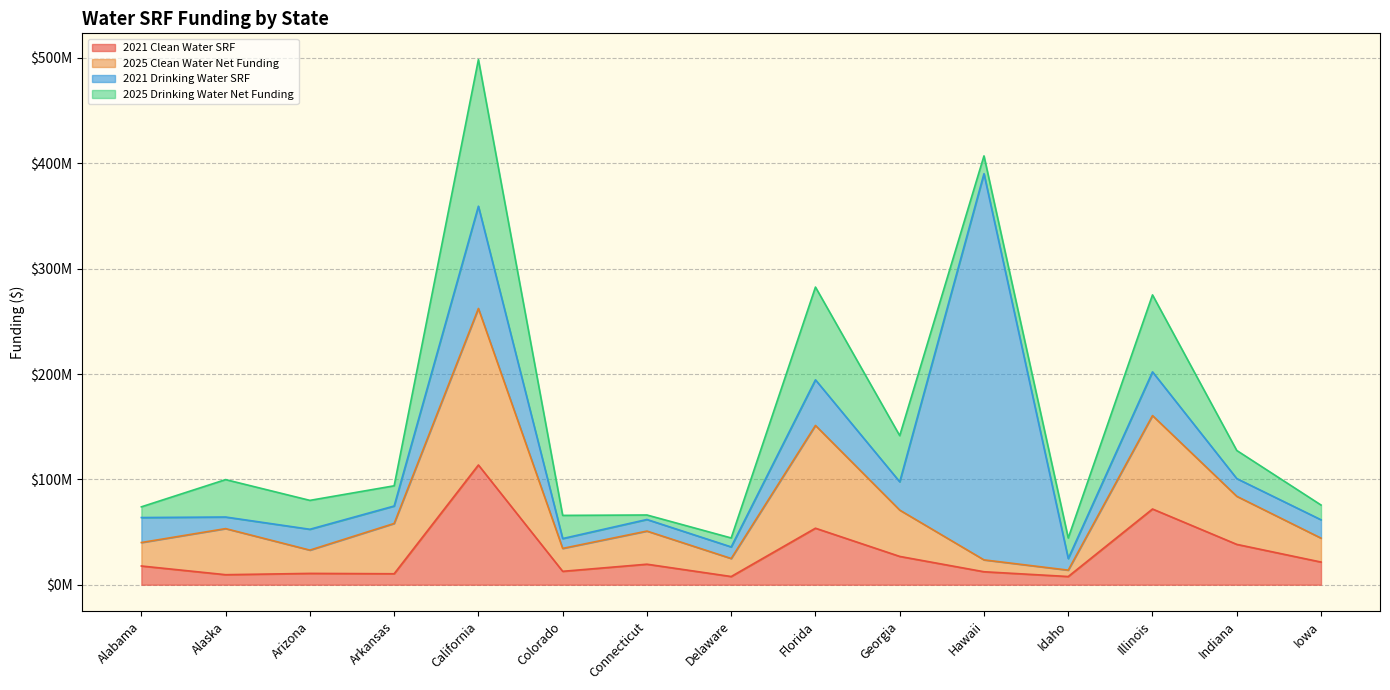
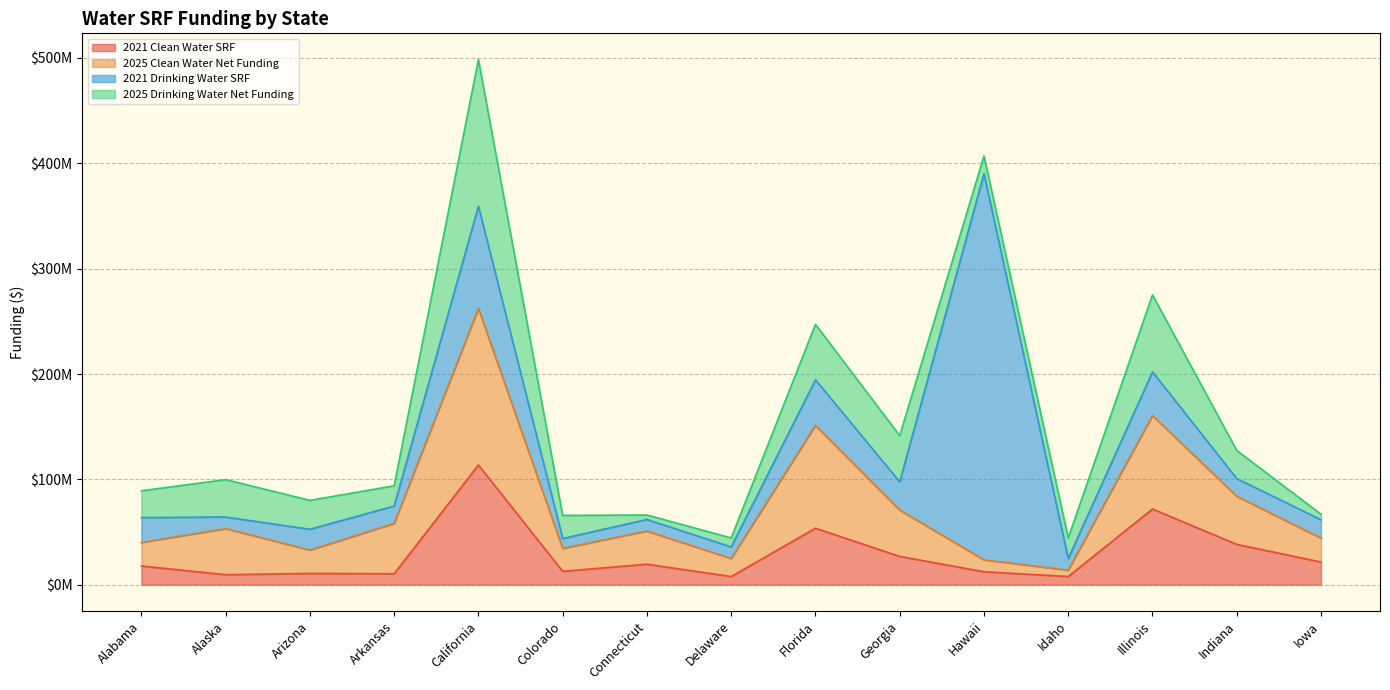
2025 Drinking Water Net Funding, Alabama: $10000000 -> $25000000
2025 Drinking Water Net Funding, Florida: $88000000 -> $53000000
2025 Drinking Water Net Funding, Iowa: $14000000 -> $5000000
